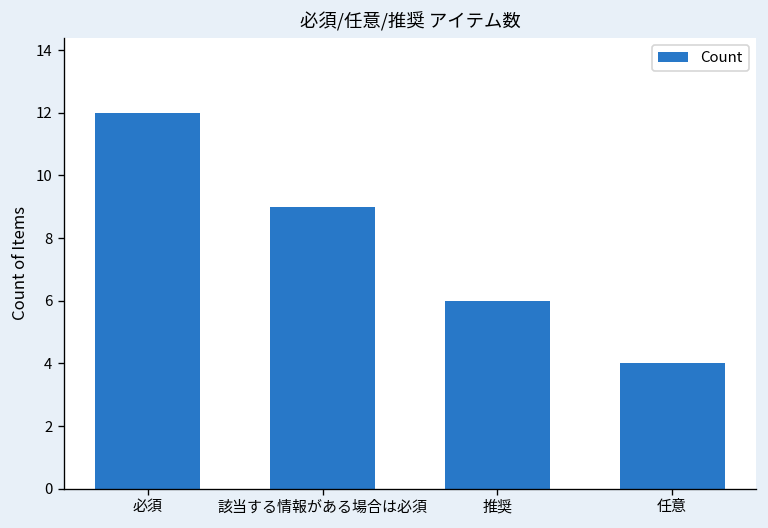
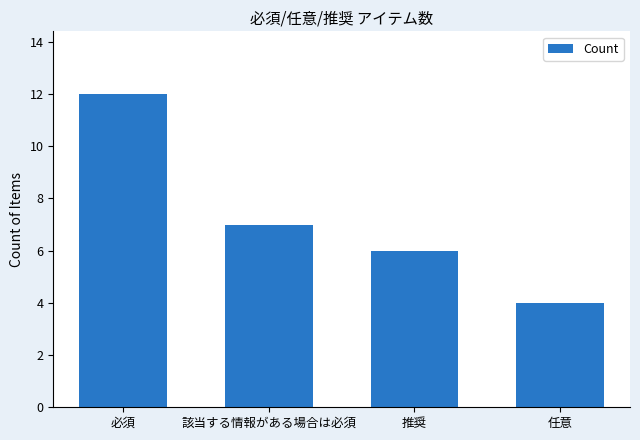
該当する情報がある場合は必須: 9 -> 7
